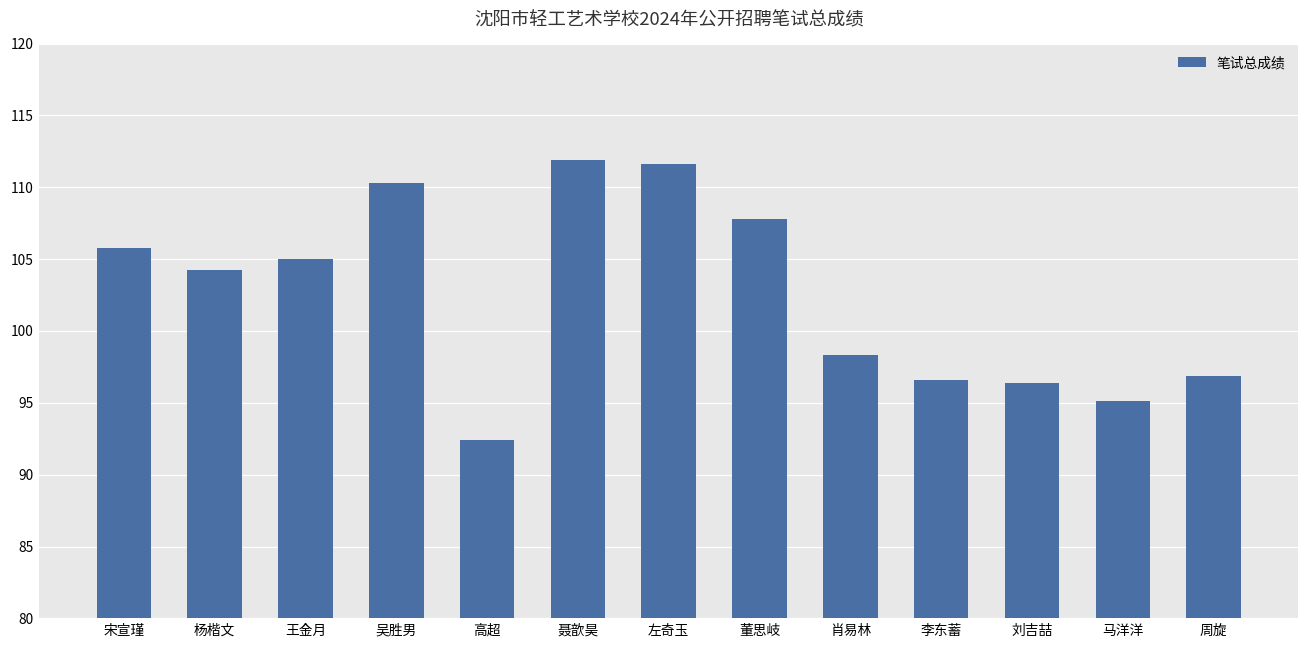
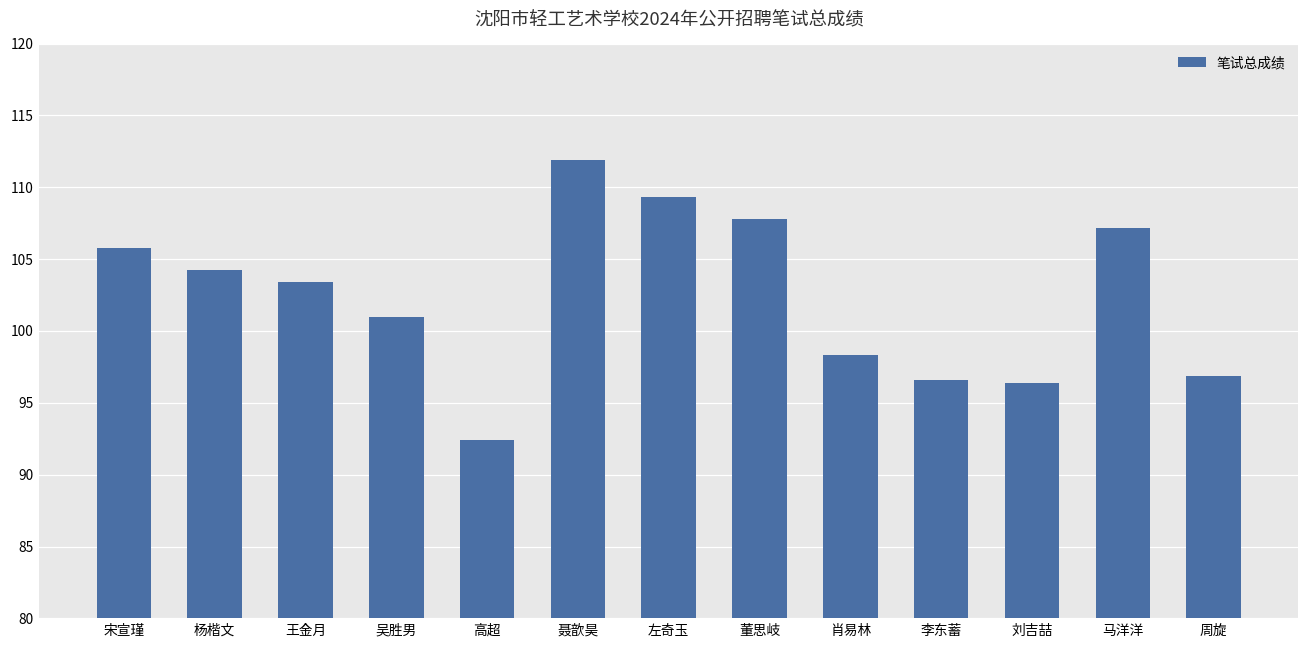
王金月: 105.0 -> 103.4
吴胜男: 110.3 -> 101.0
左奇玉: 111.6 -> 109.3
马洋洋: 95.2 -> 107.2
